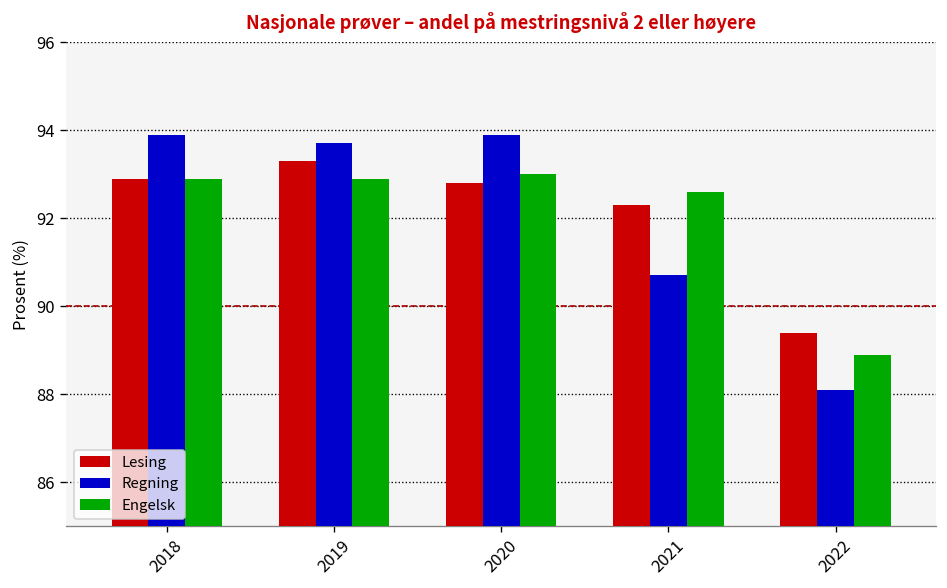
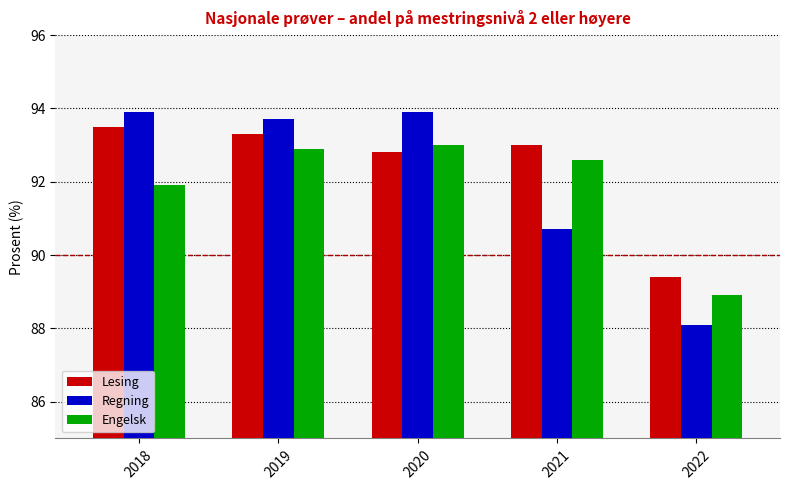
Lesing, 2018: 92.9 -> 93.5
Engelsk, 2018: 92.9 -> 91.9
Lesing, 2021: 92.3 -> 93.0
